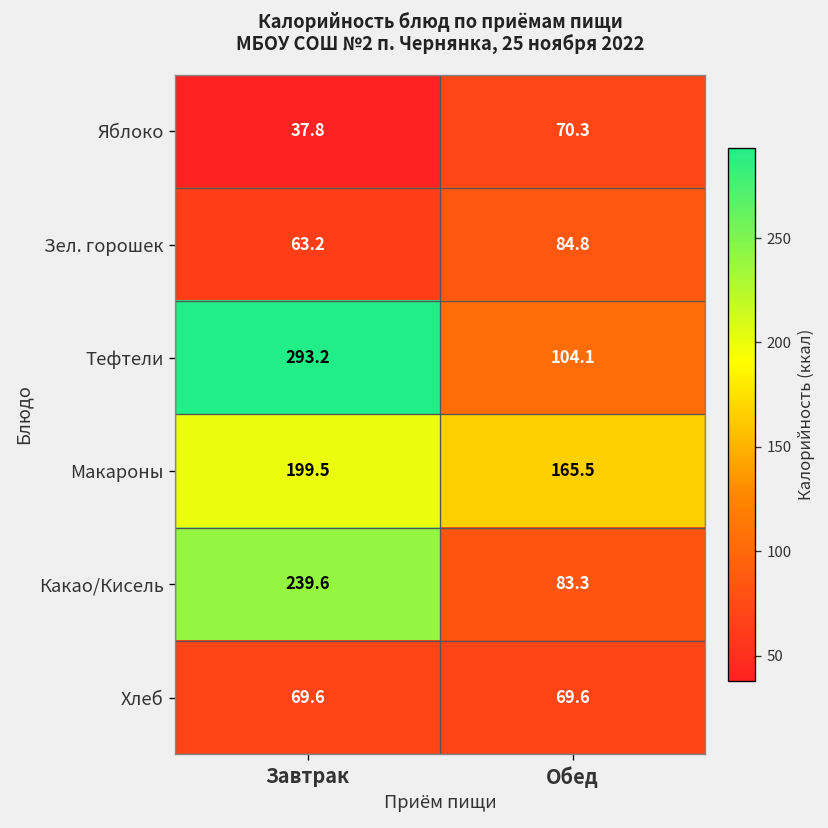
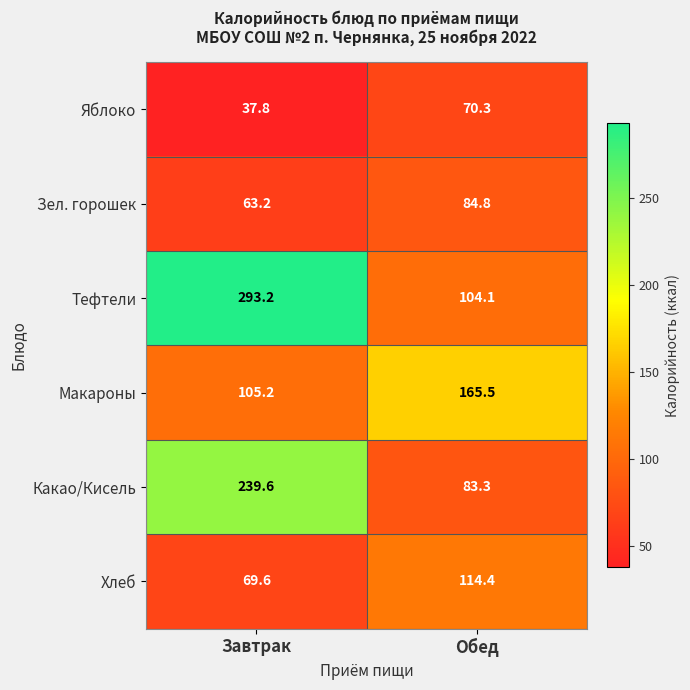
Макароны, Завтрак: 199.5 -> 105.2
Хлеб, Обед: 69.6 -> 114.4
